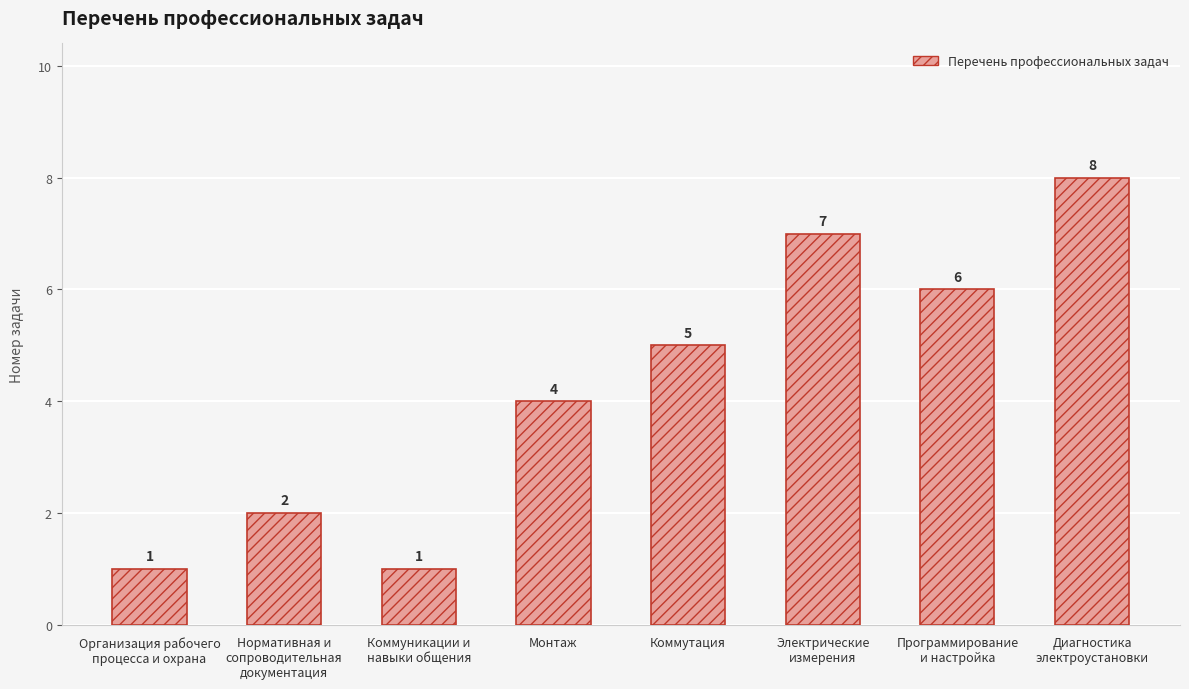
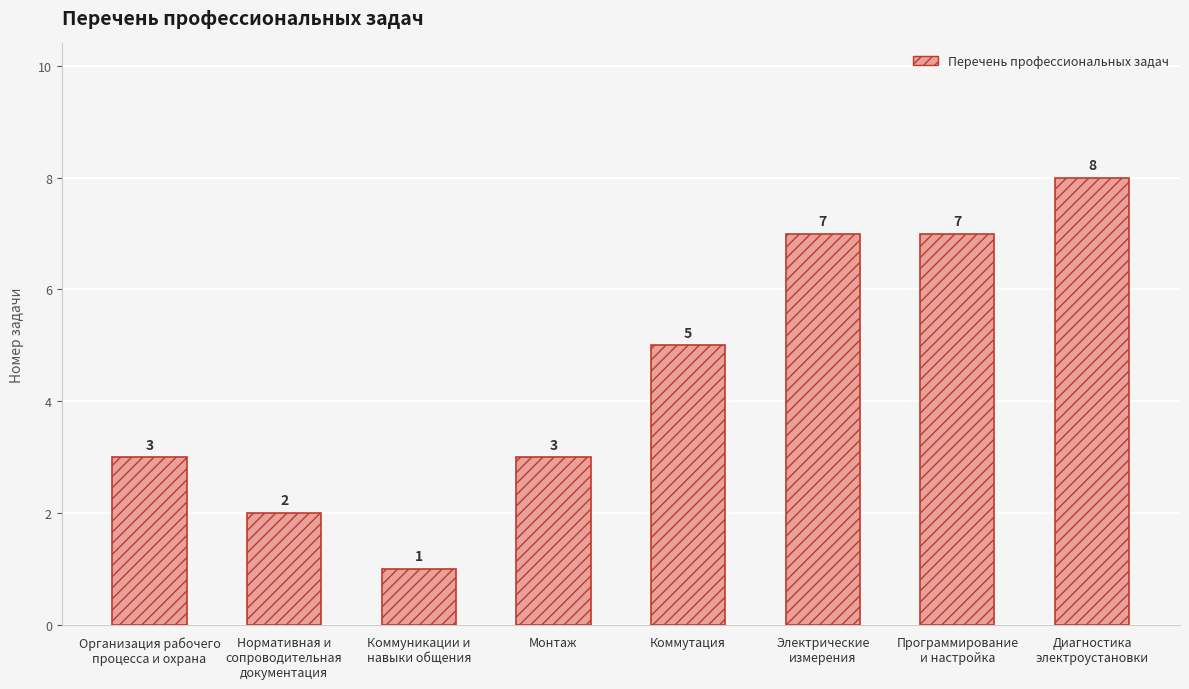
Организация рабочего процесса и охрана: 1 -> 3
Монтаж: 4 -> 3
Программирование и настройка: 6 -> 7
